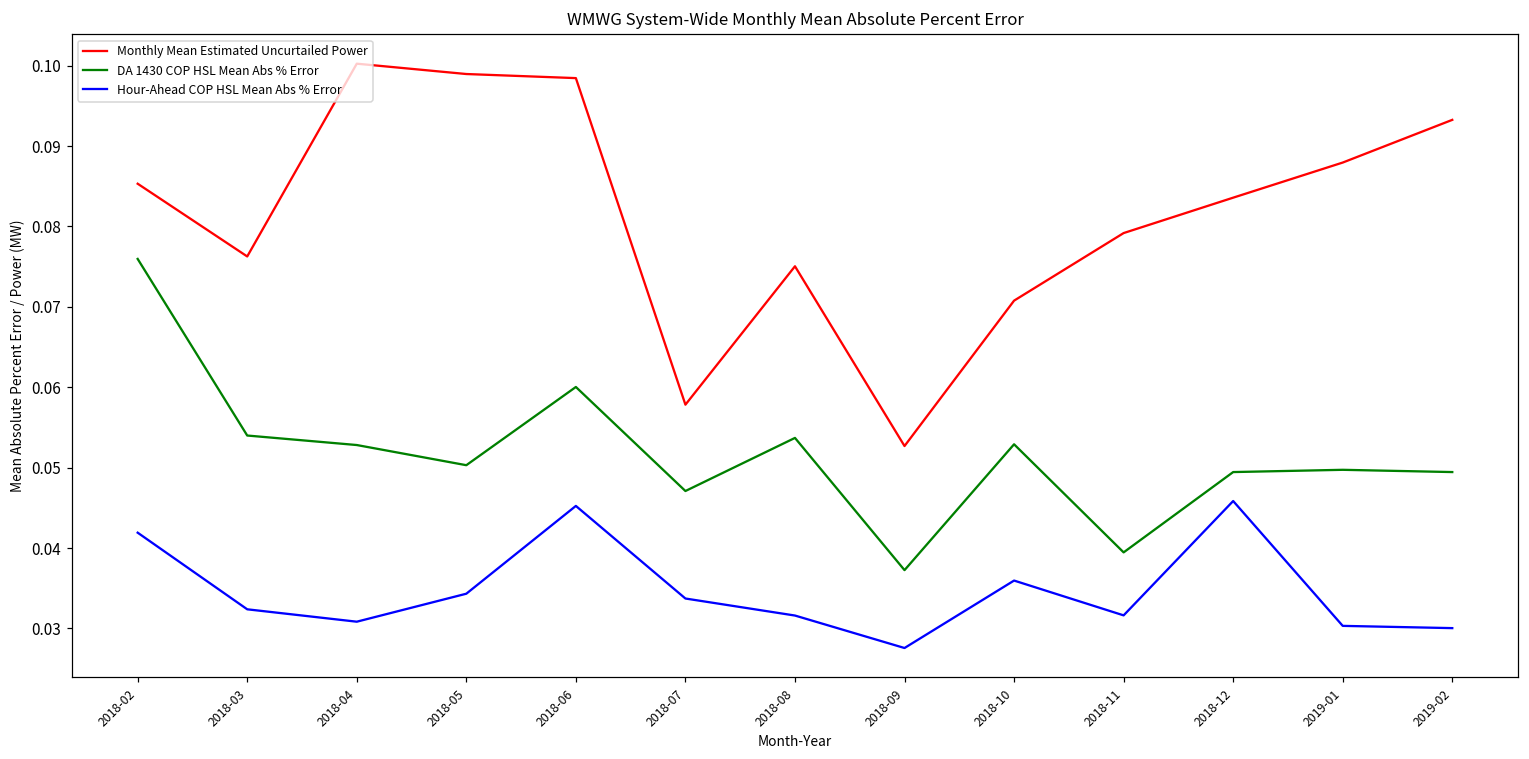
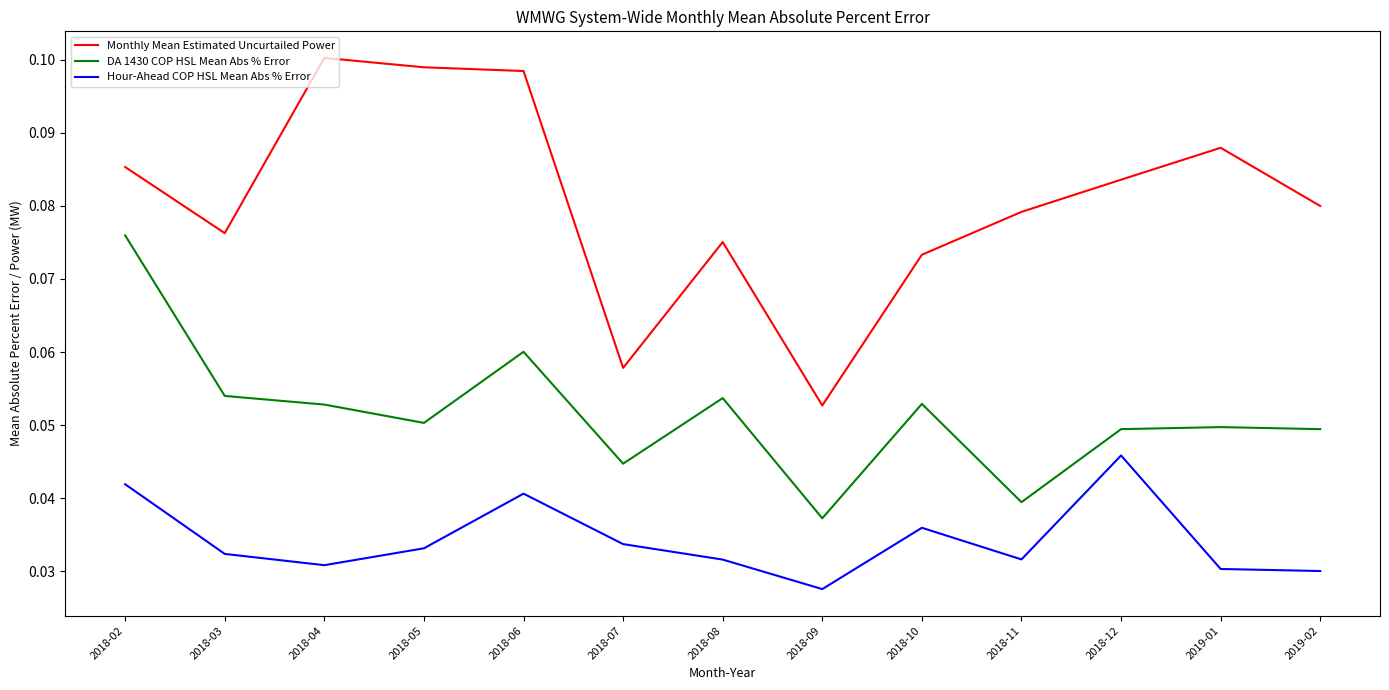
Hour-Ahead COP HSL Mean Abs % Error, 2018-05: 0.034 -> 0.033
Hour-Ahead COP HSL Mean Abs % Error, 2018-06: 0.045 -> 0.041
DA 1430 COP HSL Mean Abs % Error, 2018-07: 0.047 -> 0.045
Monthly Mean Estimated Uncurtailed Power, 2018-10: 0.071 -> 0.073
Monthly Mean Estimated Uncurtailed Power, 2019-02: 0.093 -> 0.080
